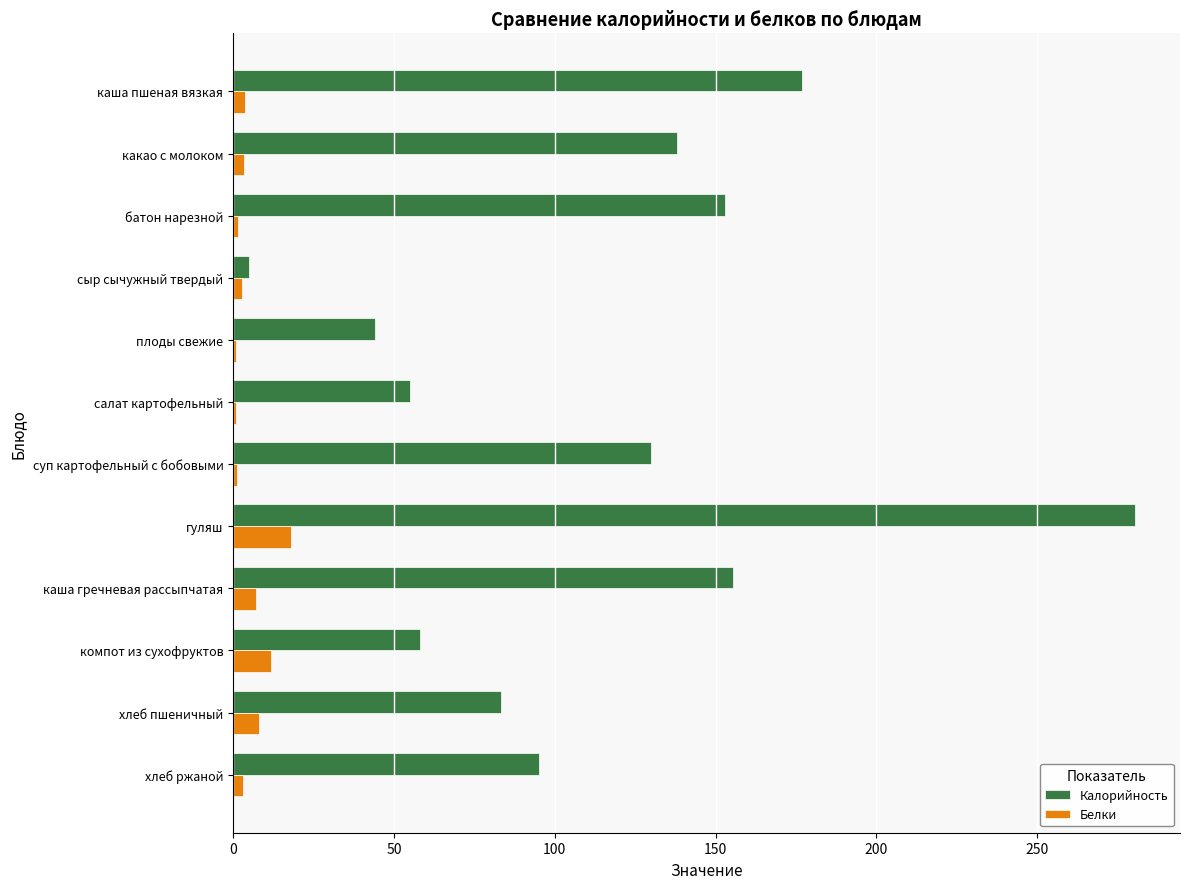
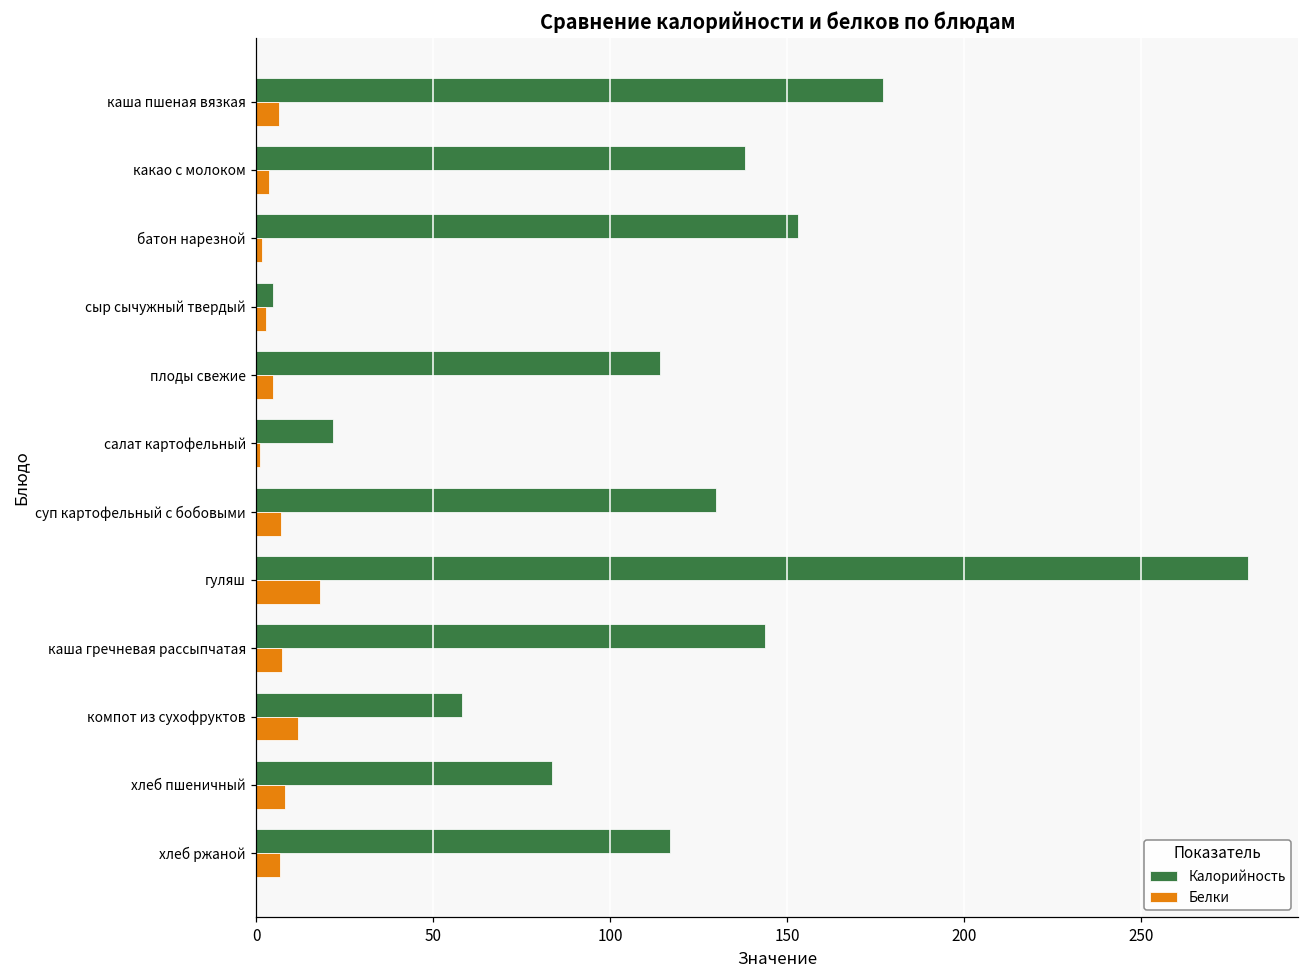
Белки, каша пшеная вязкая: 4 -> 6
Калорийность, плоды свежие: 44 -> 114
Белки, плоды свежие: 1 -> 5
Калорийность, салат картофельный: 55 -> 22
Белки, суп картофельный с бобовыми: 1 -> 7
Калорийность, каша гречневая рассыпчатая: 156 -> 144
Калорийность, хлеб ржаной: 95 -> 117
Белки, хлеб ржаной: 3 -> 7
